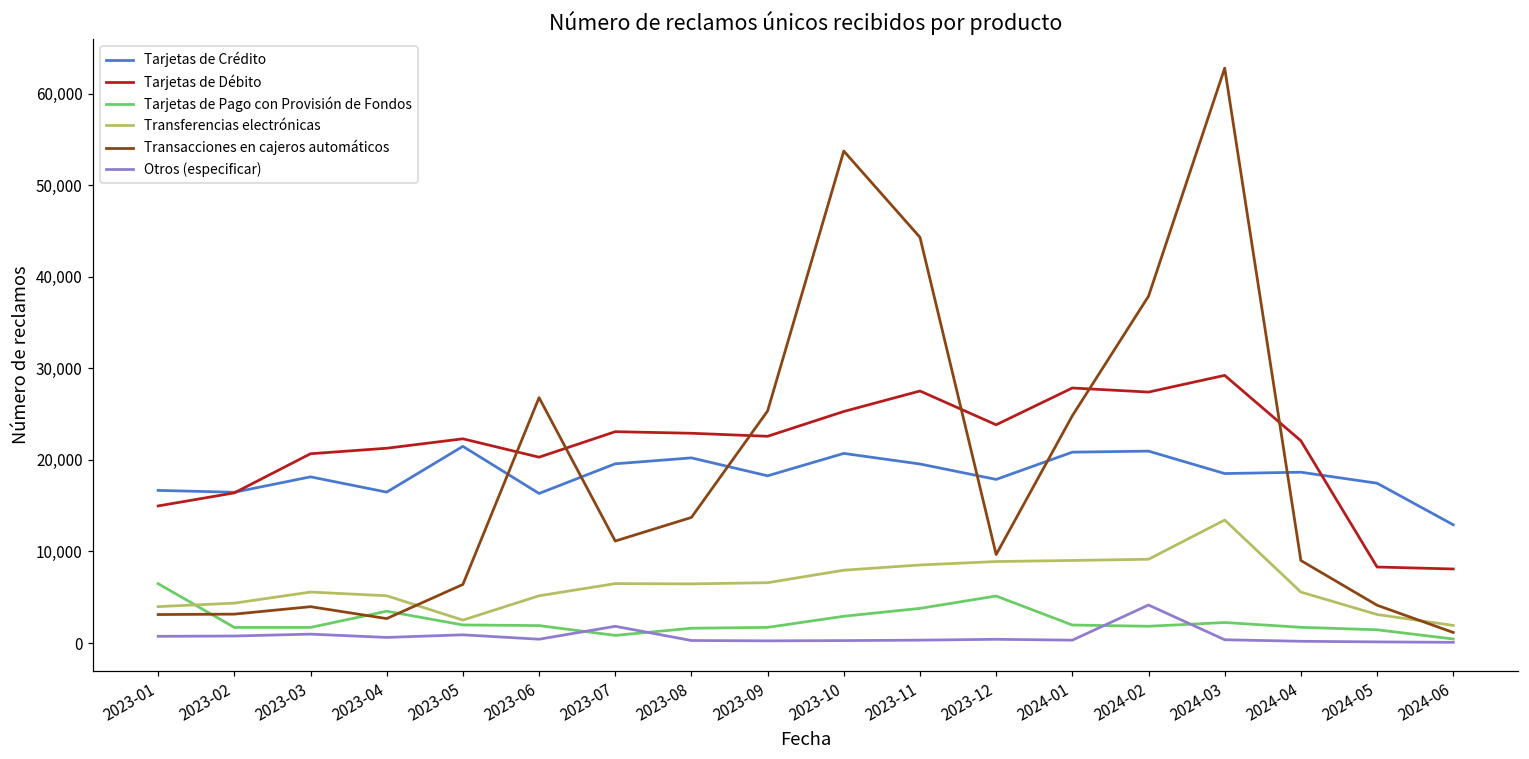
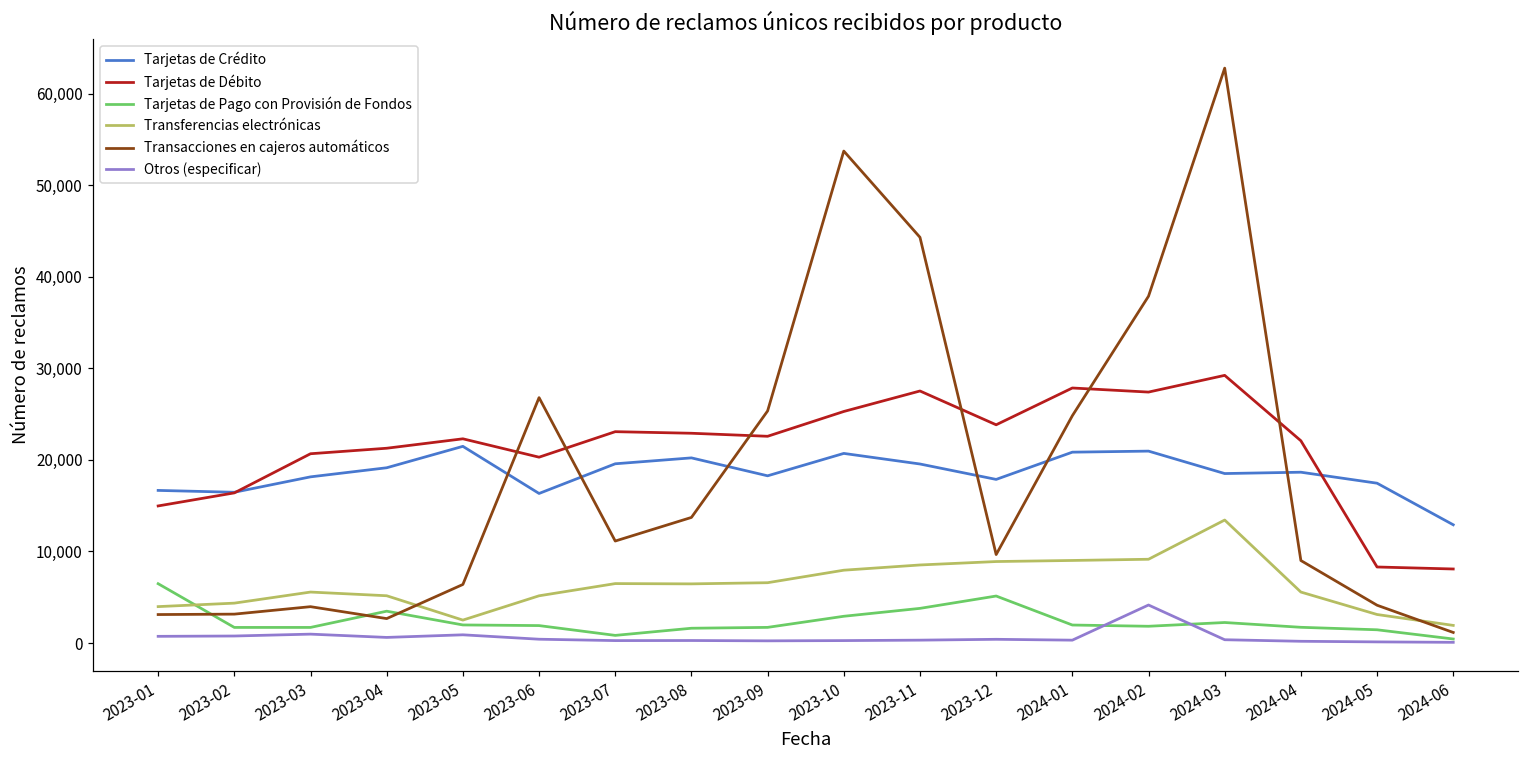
Tarjetas de Crédito, 2023-04: 16,000 -> 19,000
Otros (especificar), 2023-07: 2,000 -> 0
